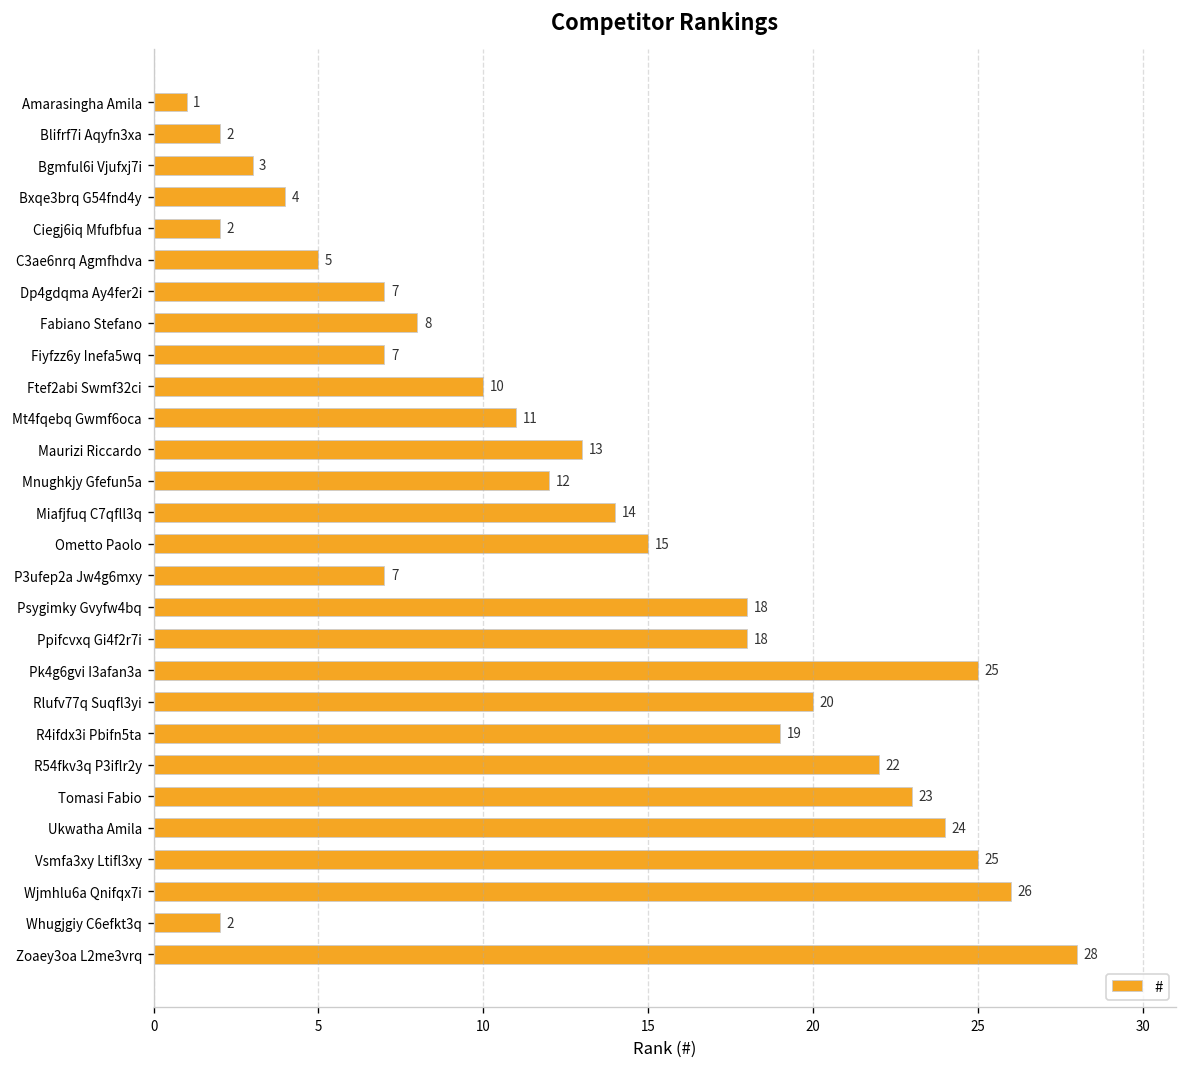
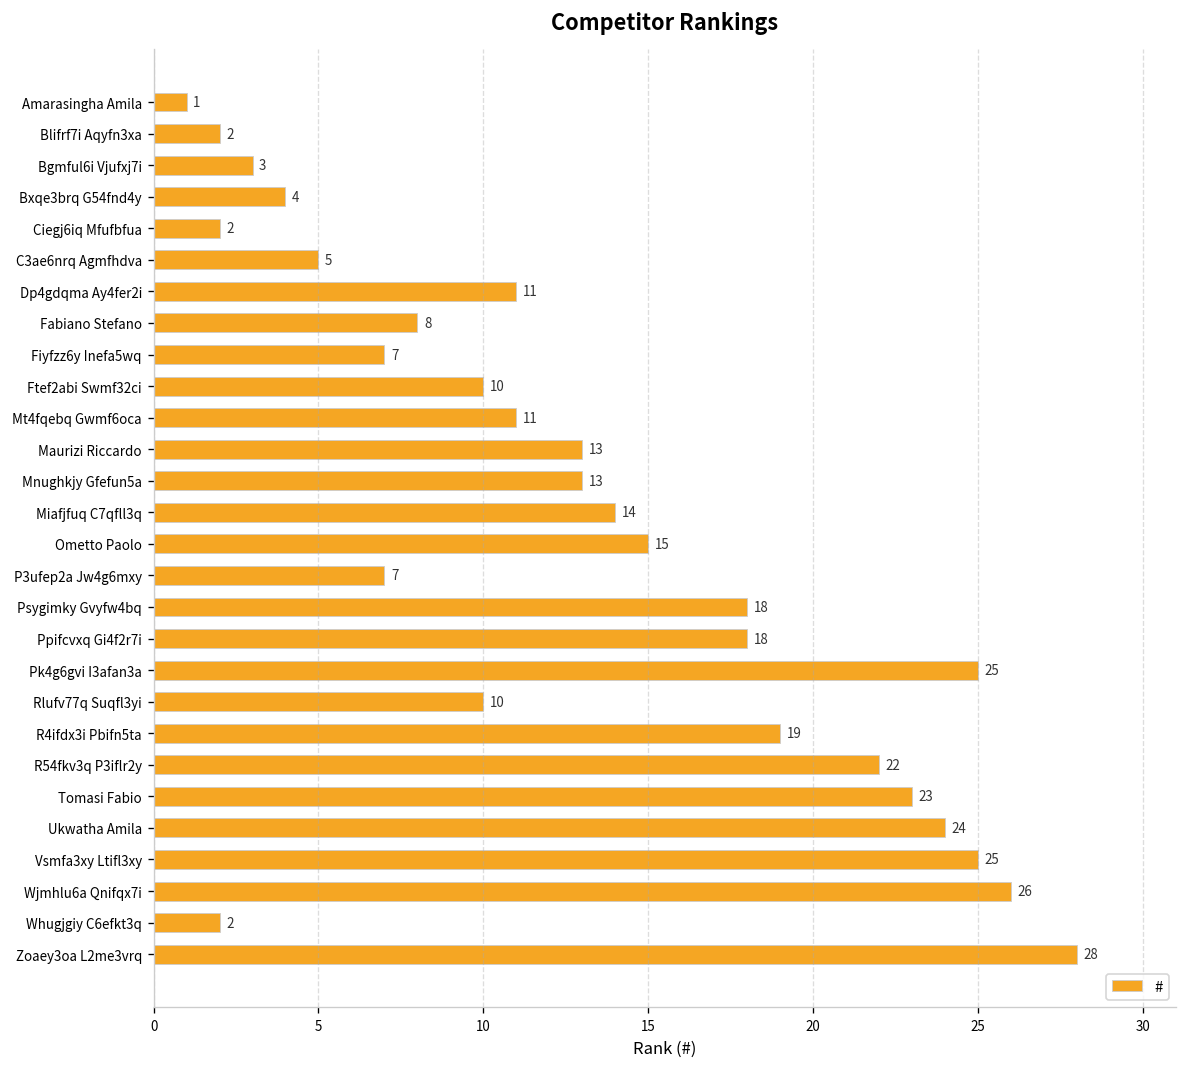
Dp4gdqma Ay4fer2i: 7 -> 11
Mnughkjy Gfefun5a: 12 -> 13
Rlufv77q Suqfl3yi: 20 -> 10
